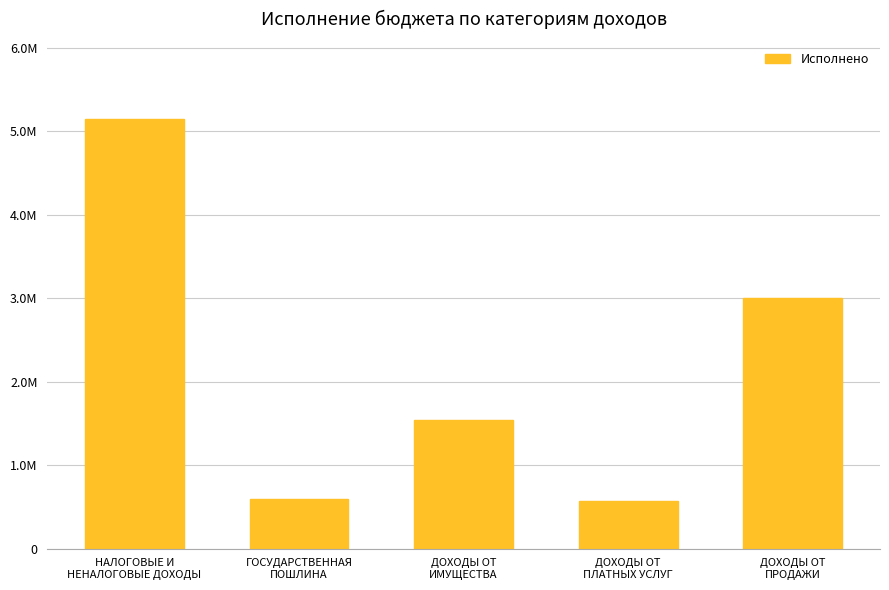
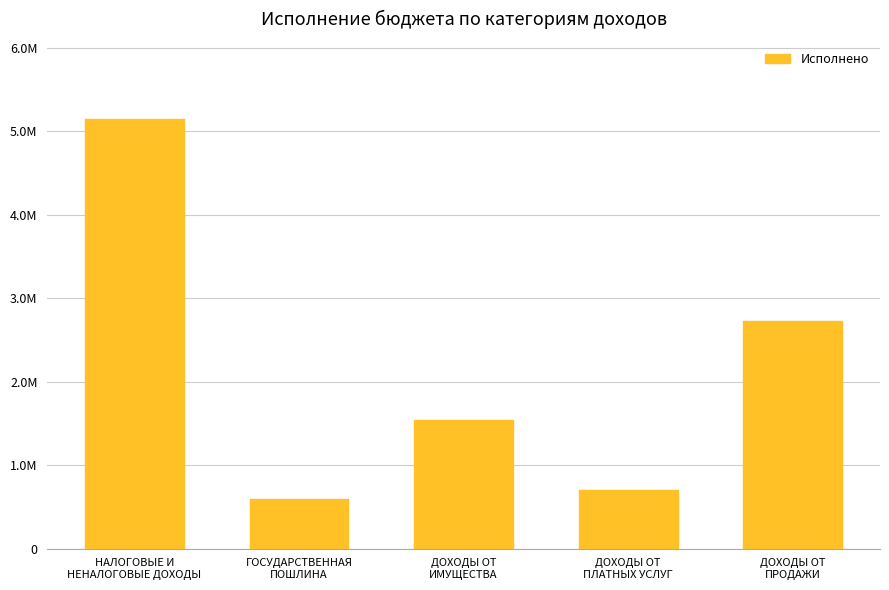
ДОХОДЫ ОТ ПЛАТНЫХ УСЛУГ: 600000 -> 700000
ДОХОДЫ ОТ ПРОДАЖИ: 3000000 -> 2700000
